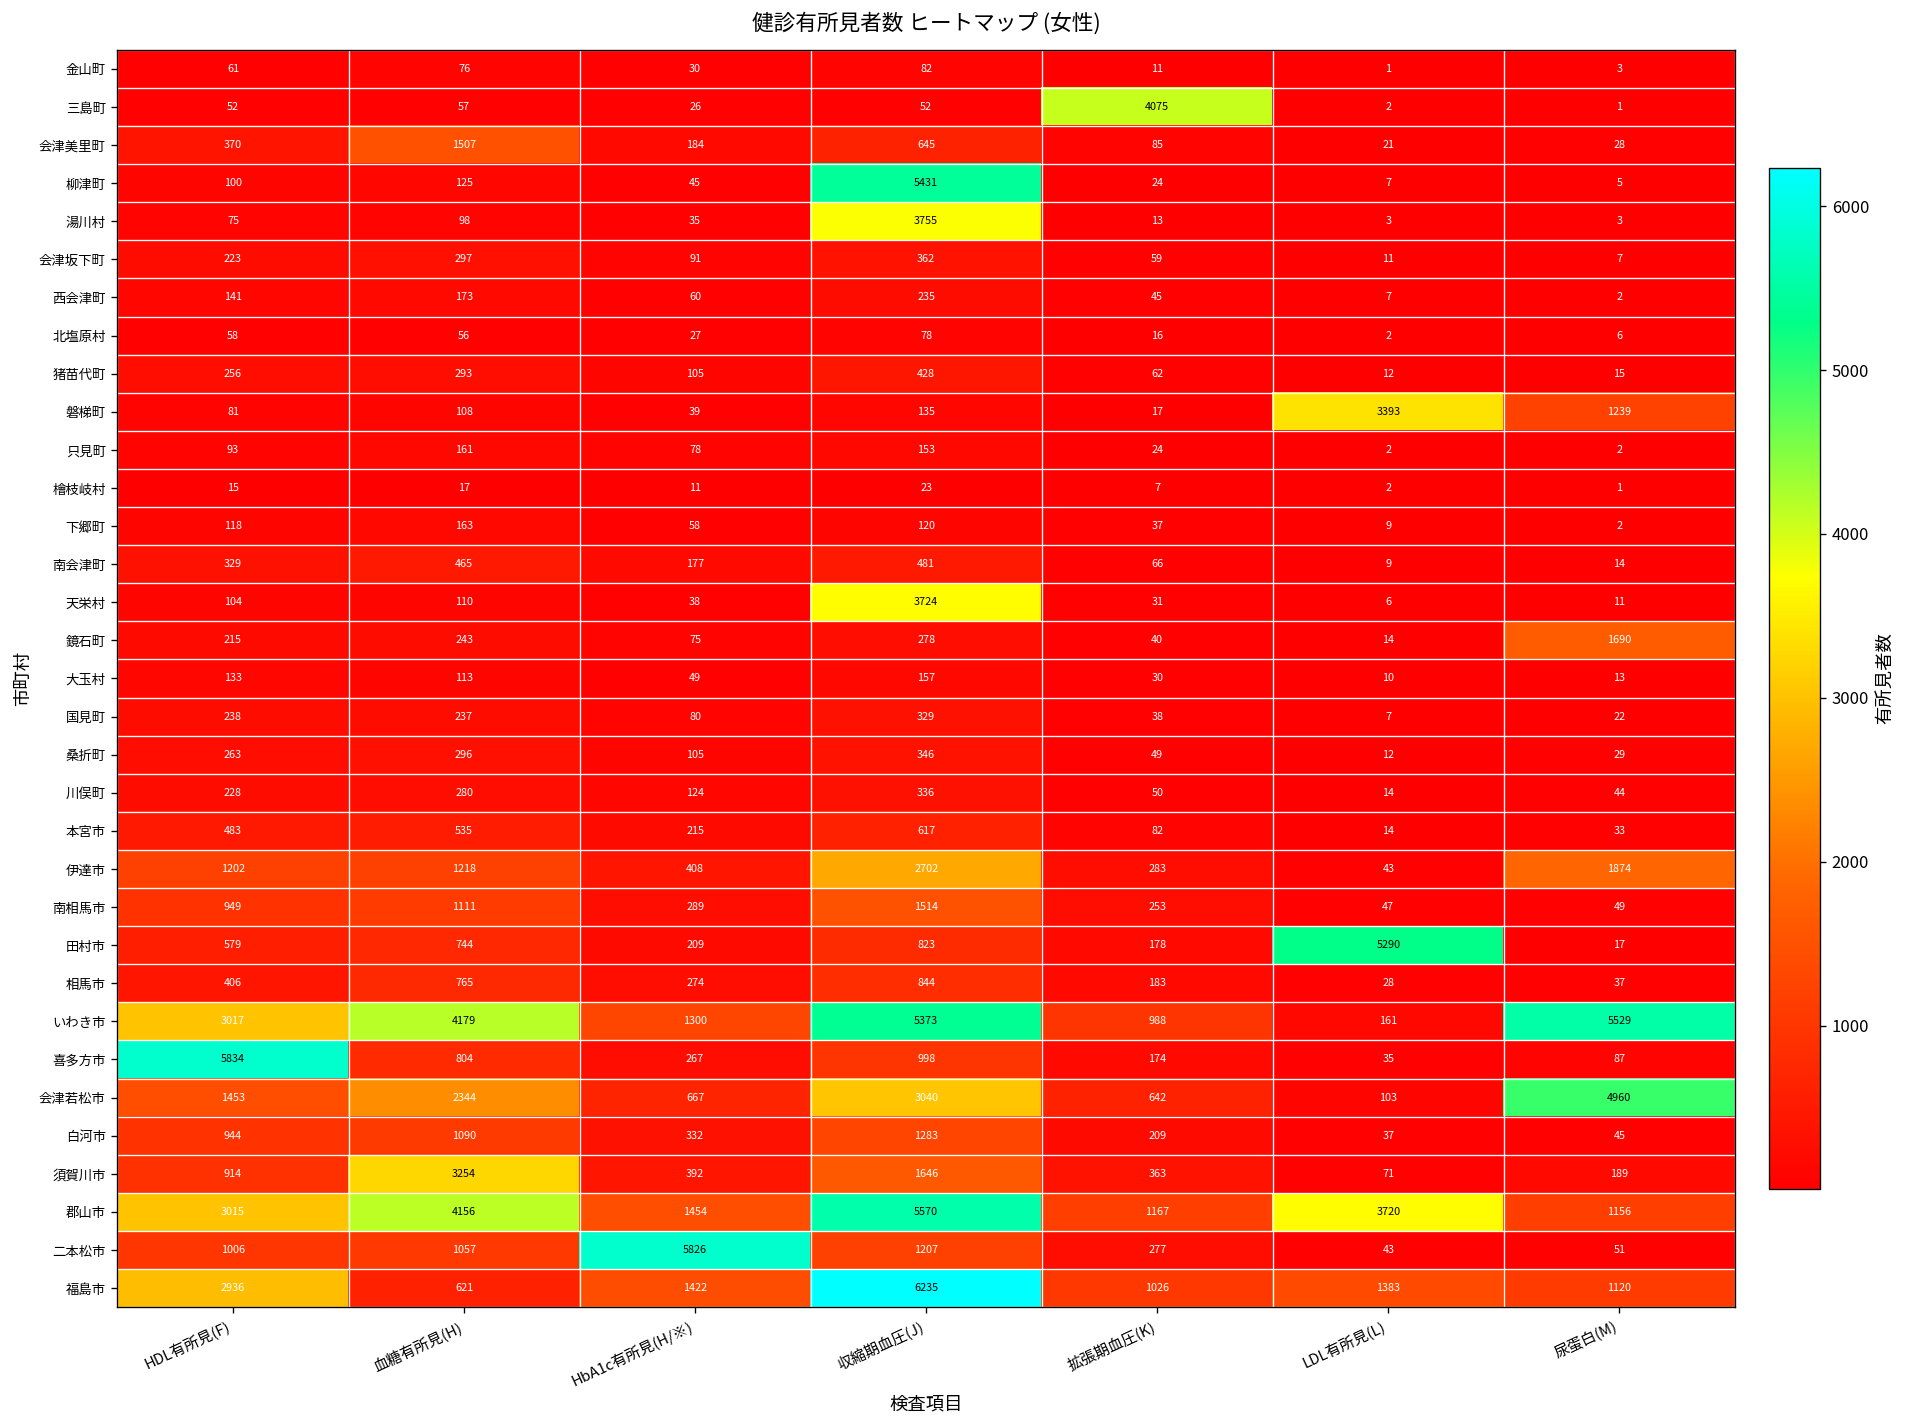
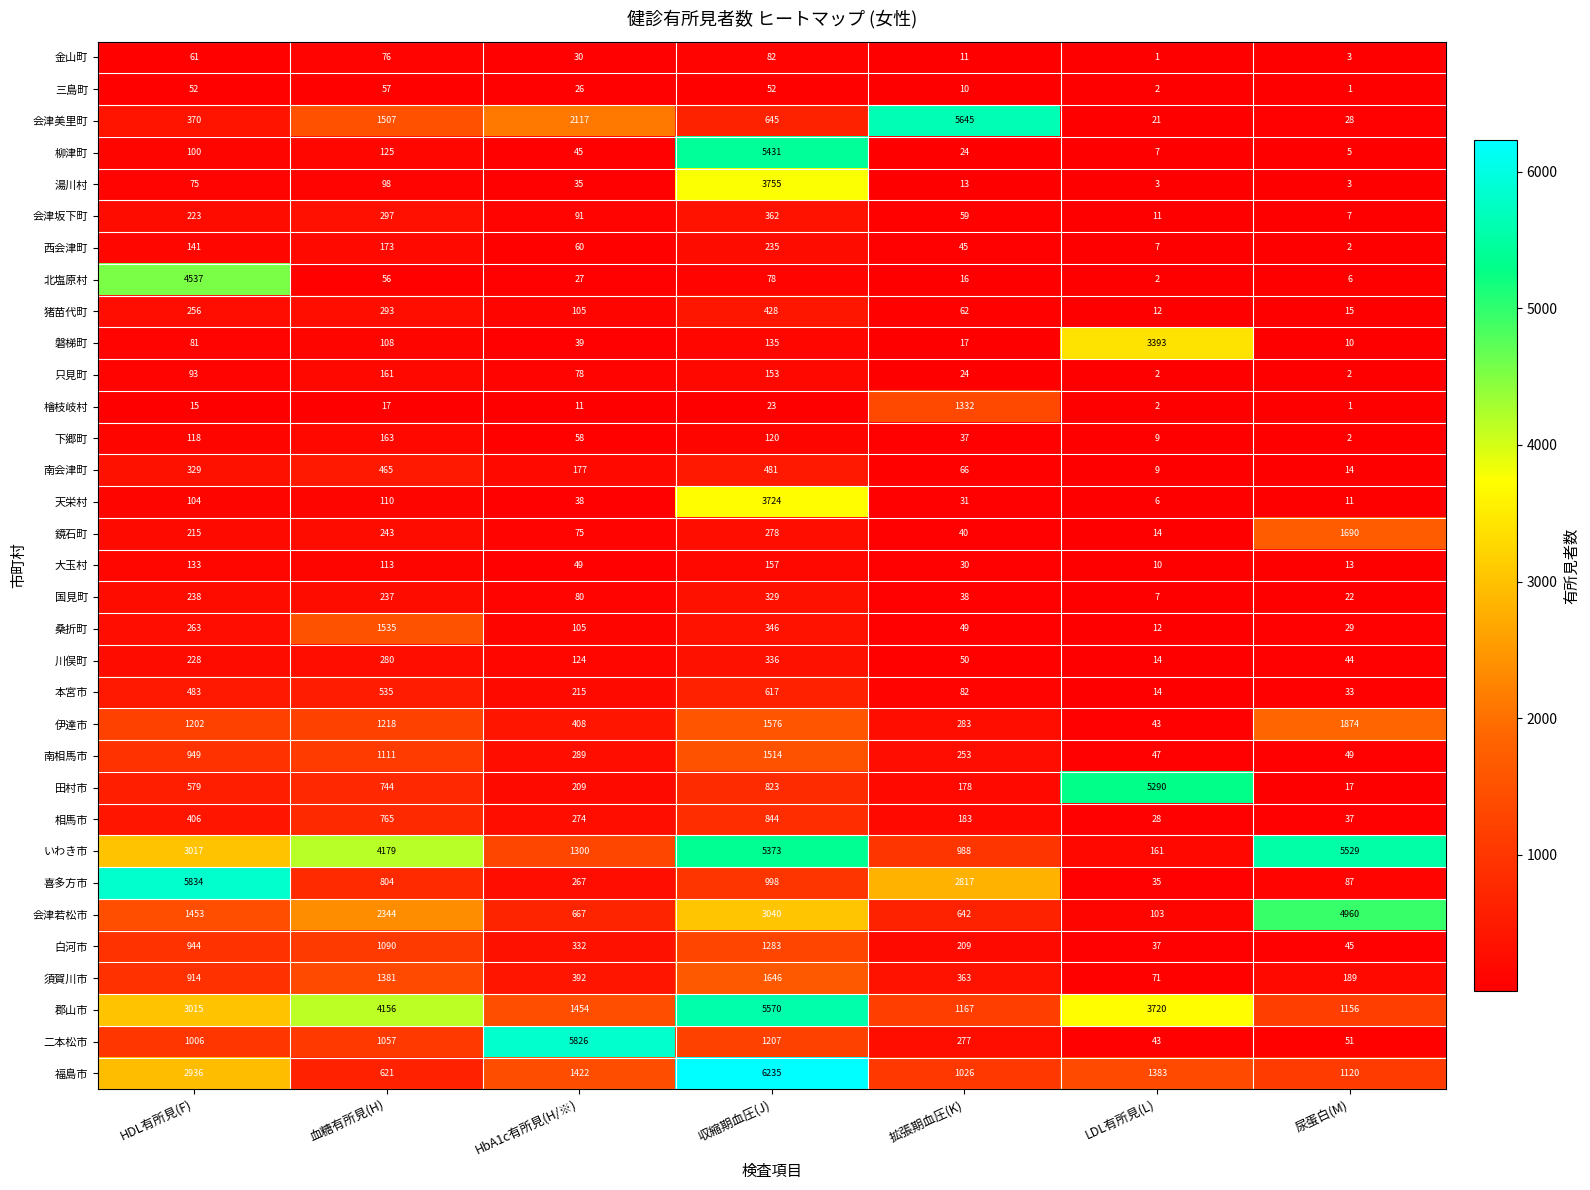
三島町, 拡張期血圧(K): 4075 -> 10
会津美里町, HbA1c有所見(H/※): 184 -> 2117
会津美里町, 拡張期血圧(K): 85 -> 5645
北塩原村, HDL有所見(F): 58 -> 4537
磐梯町, 尿蛋白(M): 1239 -> 10
檜枝岐村, 拡張期血圧(K): 7 -> 1332
桑折町, 血糖有所見(H): 296 -> 1535
伊達市, 収縮期血圧(J): 2702 -> 1576
喜多方市, 拡張期血圧(K): 174 -> 2817
須賀川市, 血糖有所見(H): 3254 -> 1381
